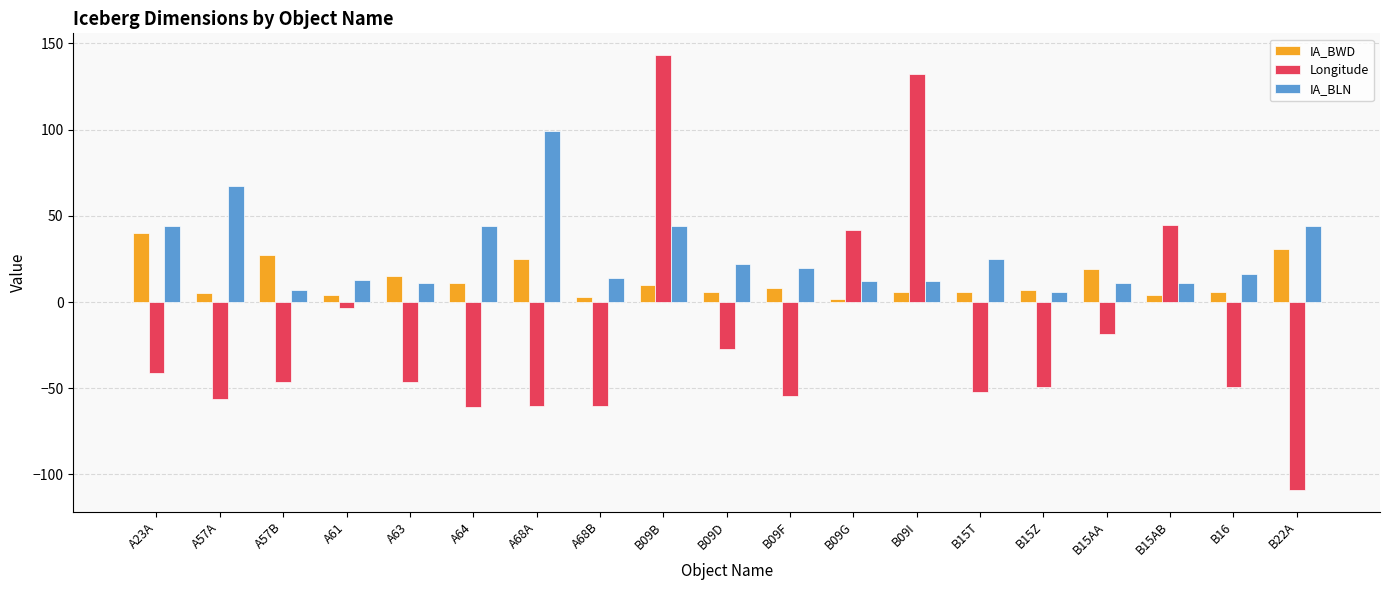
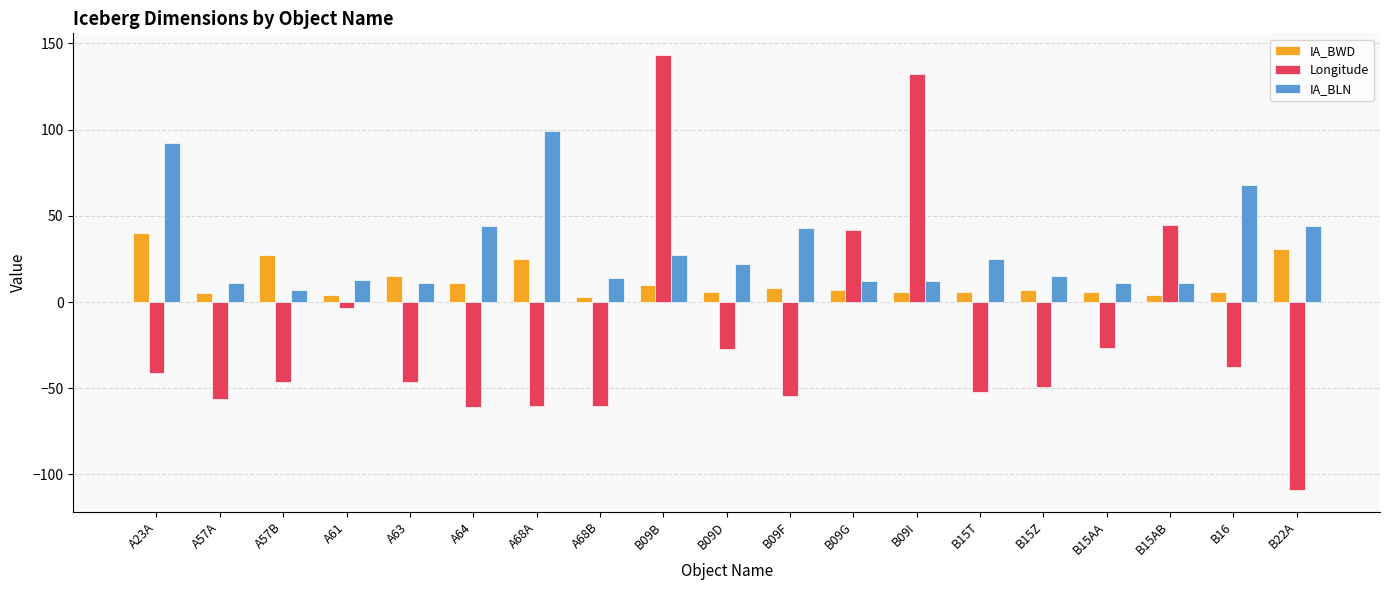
IA_BLN, A23A: 44 -> 92
IA_BLN, A57A: 67 -> 11
IA_BLN, B09B: 44 -> 27
IA_BLN, B09F: 20 -> 43
IA_BWD, B09G: 2 -> 7
IA_BLN, B15Z: 6 -> 15
IA_BWD, B15AA: 19 -> 6
Longitude, B15AA: -19 -> -27
Longitude, B16: -49 -> -37
IA_BLN, B16: 16 -> 68
